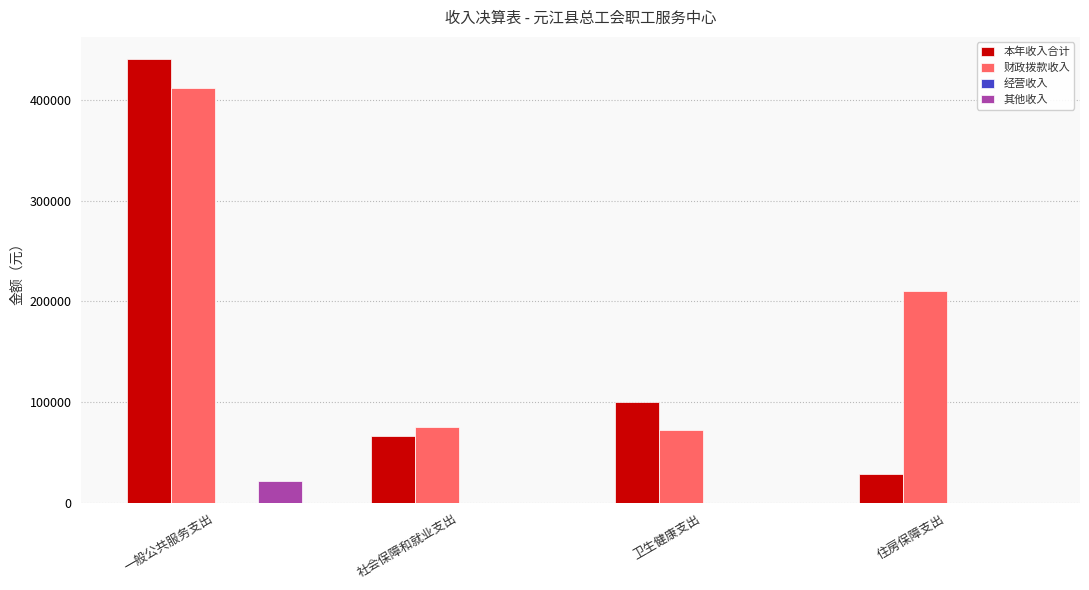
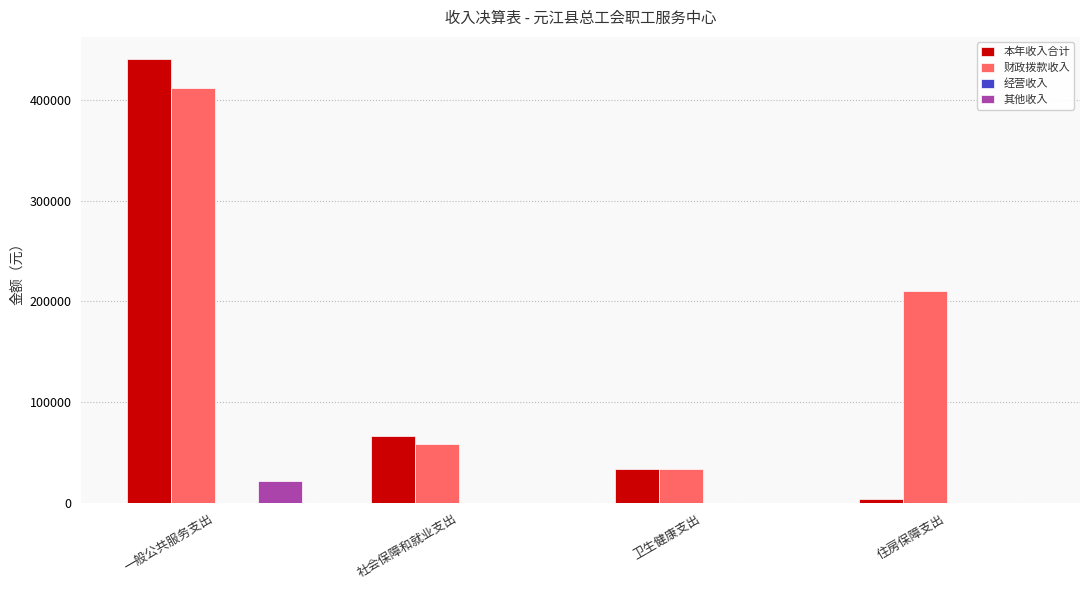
财政拨款收入, 社会保障和就业支出: 76000 -> 58000
本年收入合计, 卫生健康支出: 100000 -> 34000
财政拨款收入, 卫生健康支出: 72000 -> 34000
本年收入合计, 住房保障支出: 29000 -> 4000
